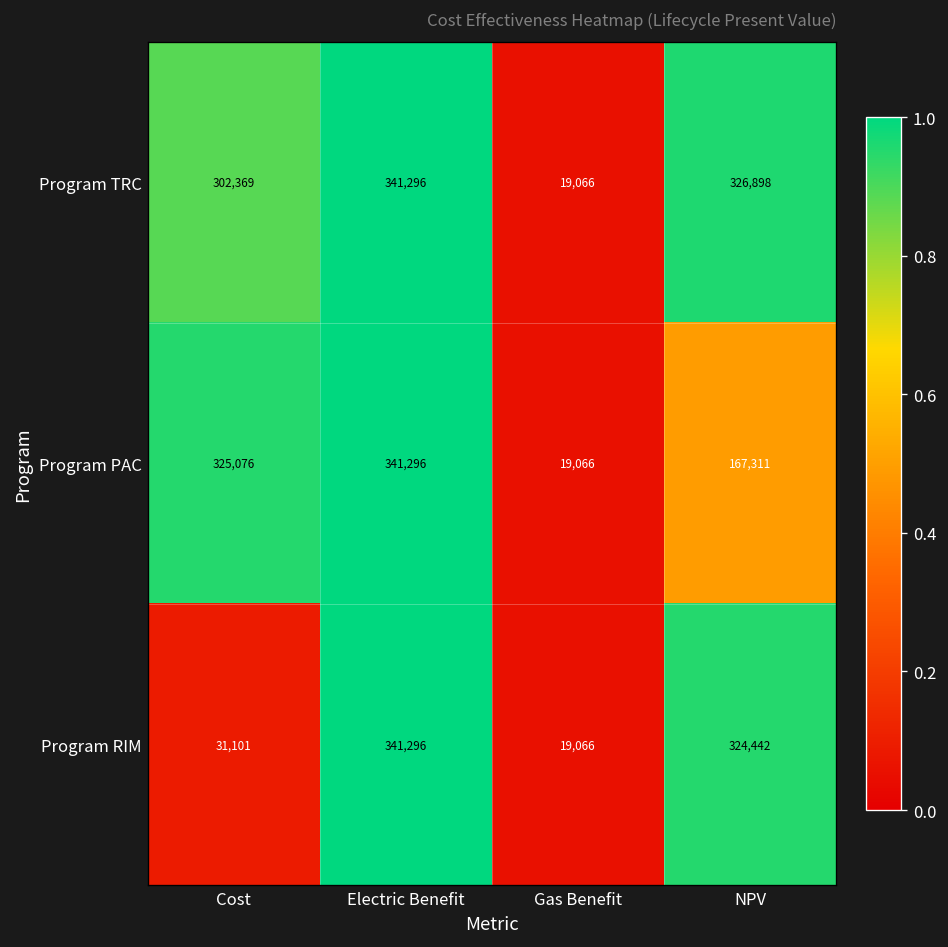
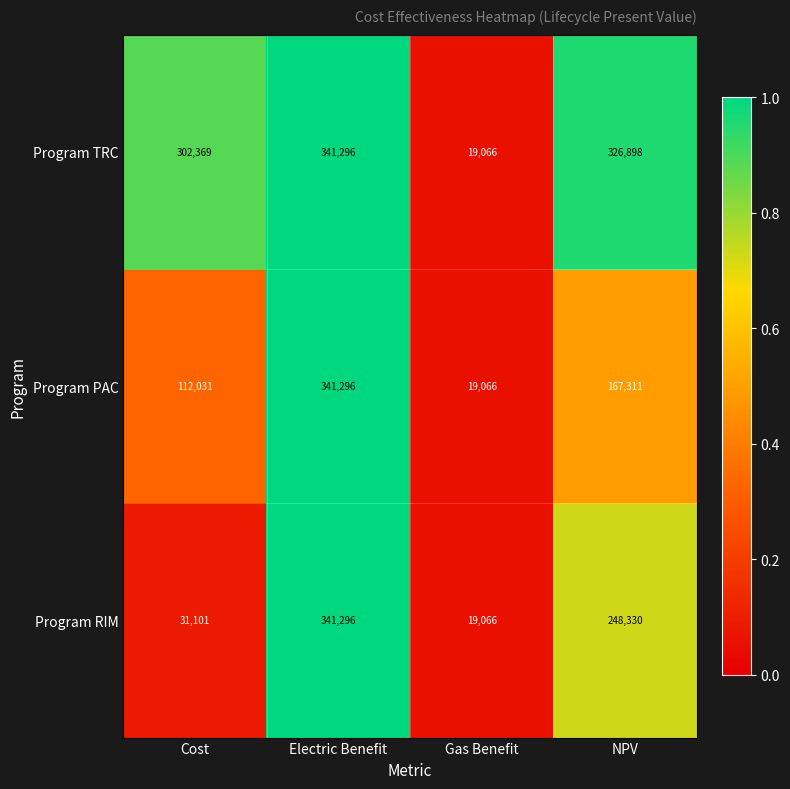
Program PAC, Cost: 325,076 -> 112,031
Program RIM, NPV: 324,442 -> 248,330
